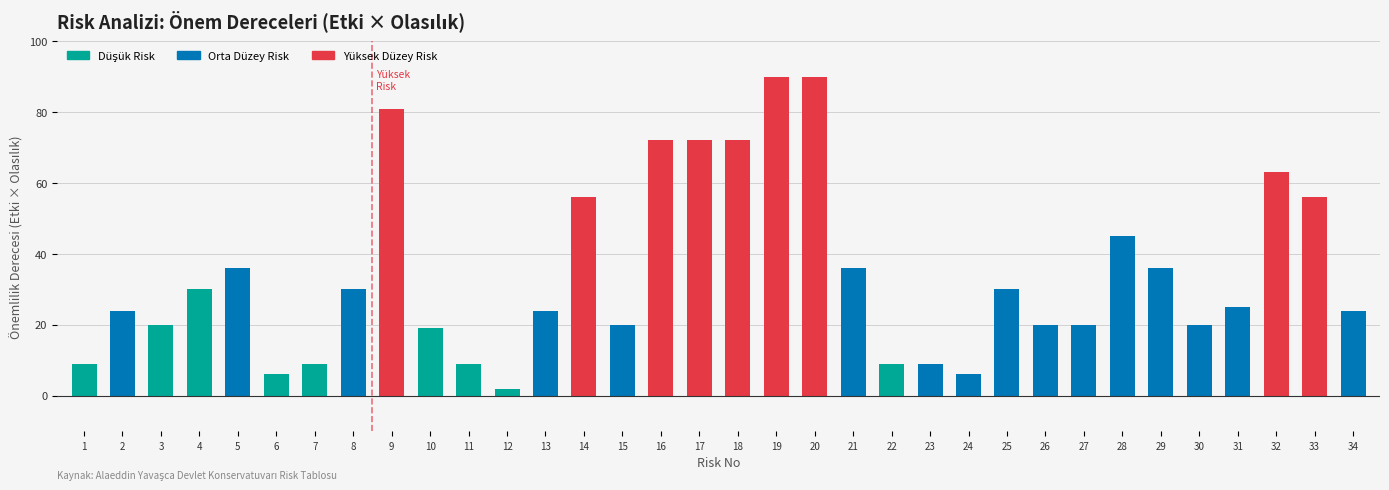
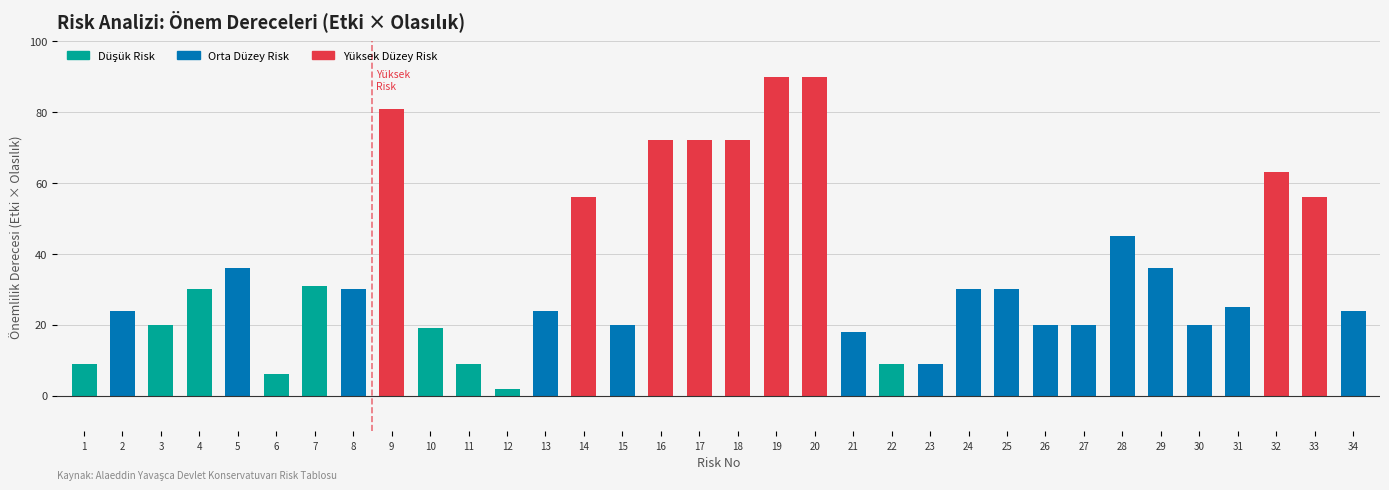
7: 9 -> 31
21: 36 -> 18
24: 6 -> 30
